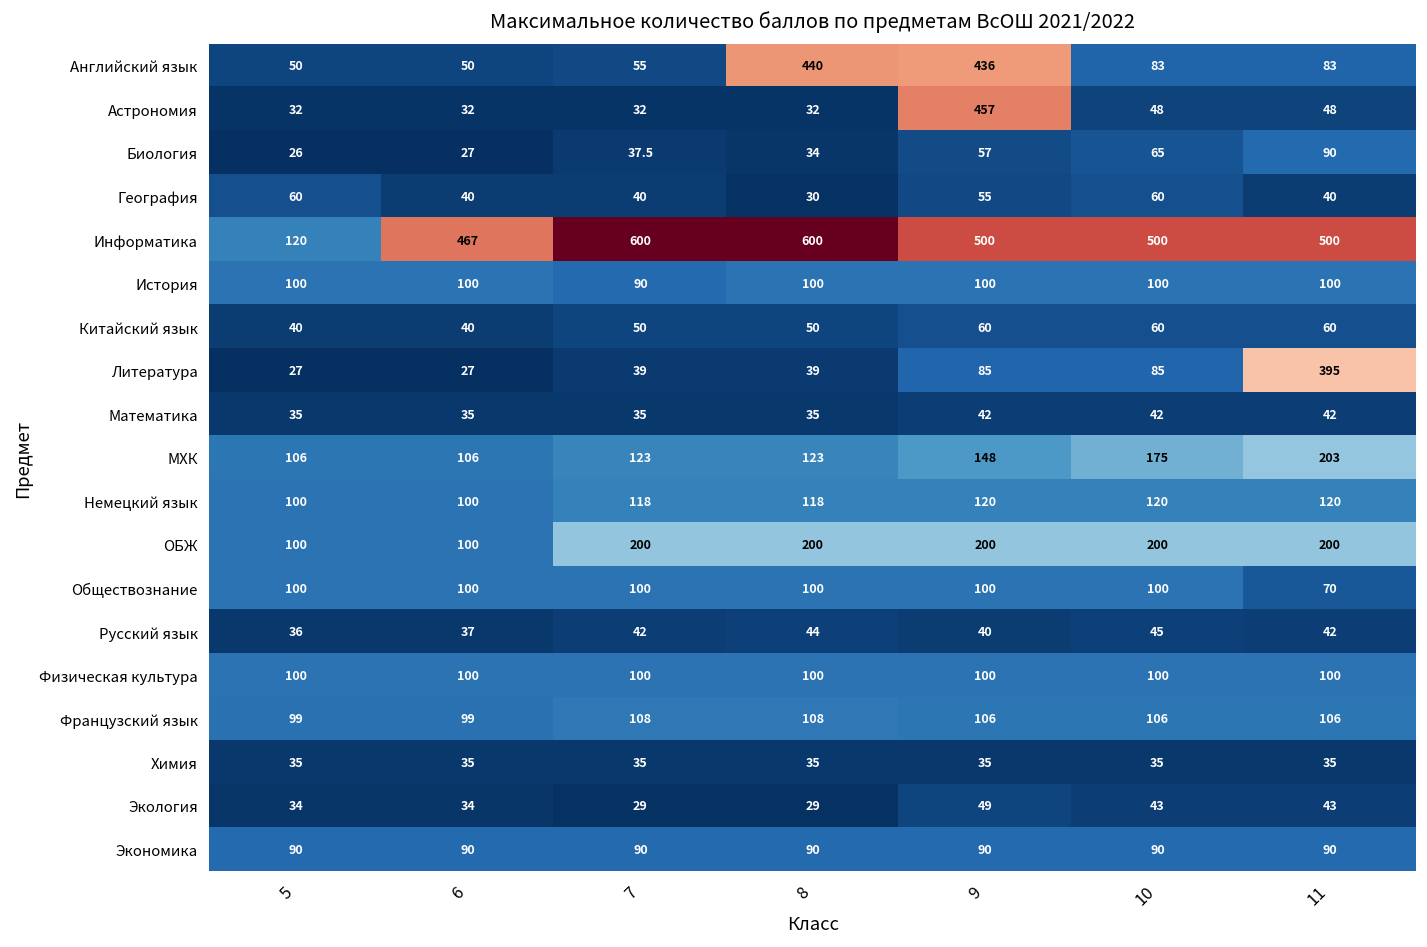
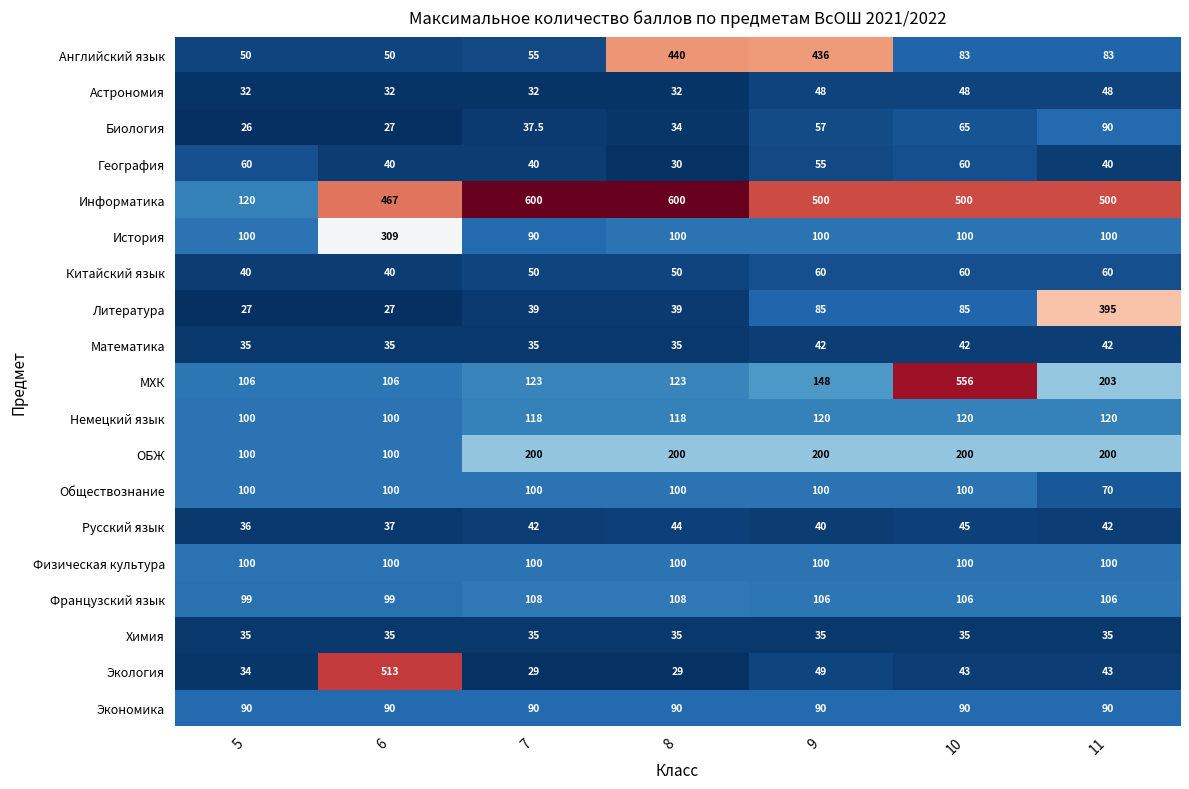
Астрономия, 9: 457 -> 48
История, 6: 100 -> 309
МХК, 10: 175 -> 556
Экология, 6: 34 -> 513
